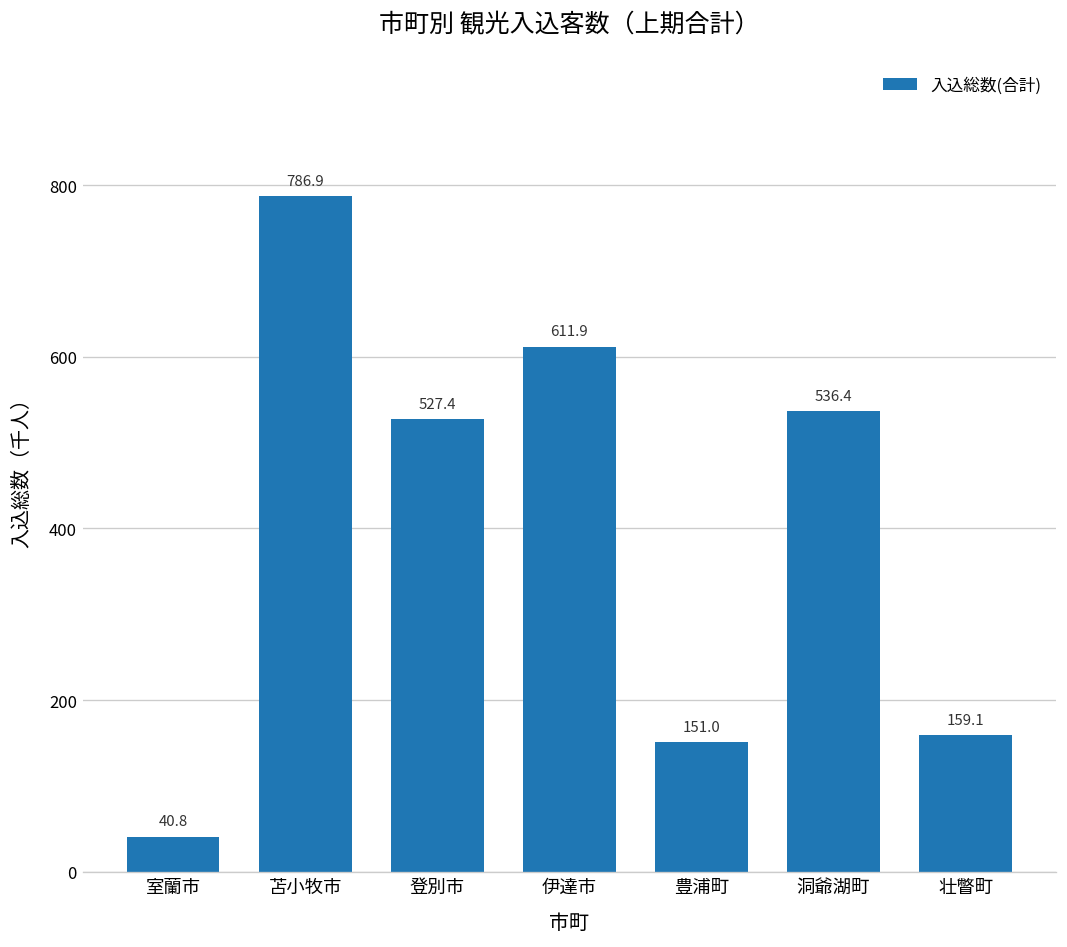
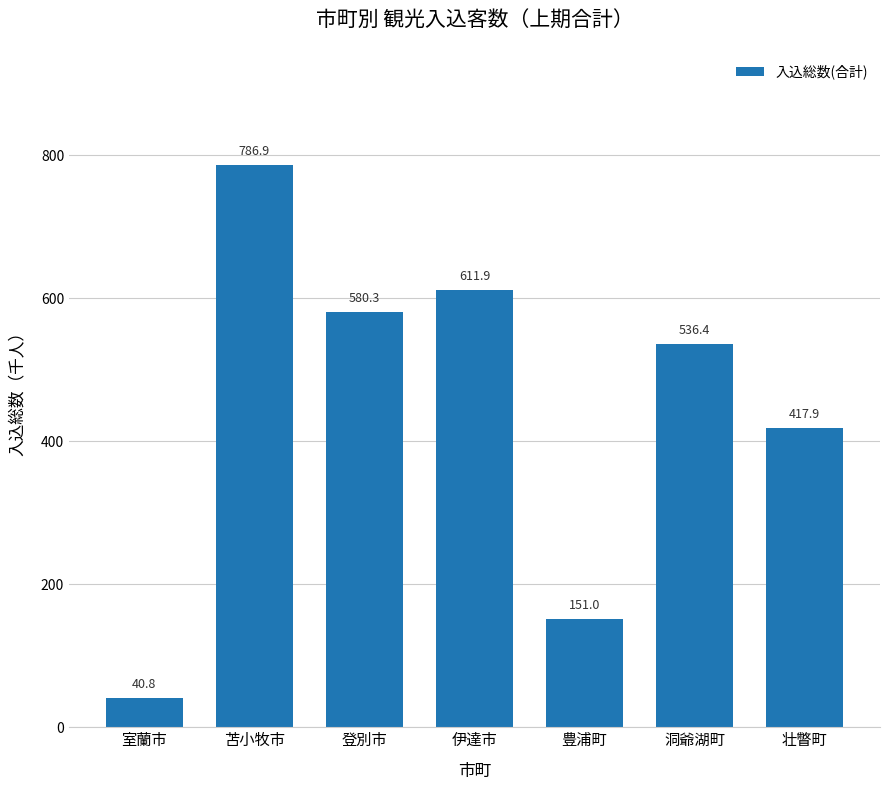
登別市: 527.4 -> 580.3
壮瞥町: 159.1 -> 417.9
